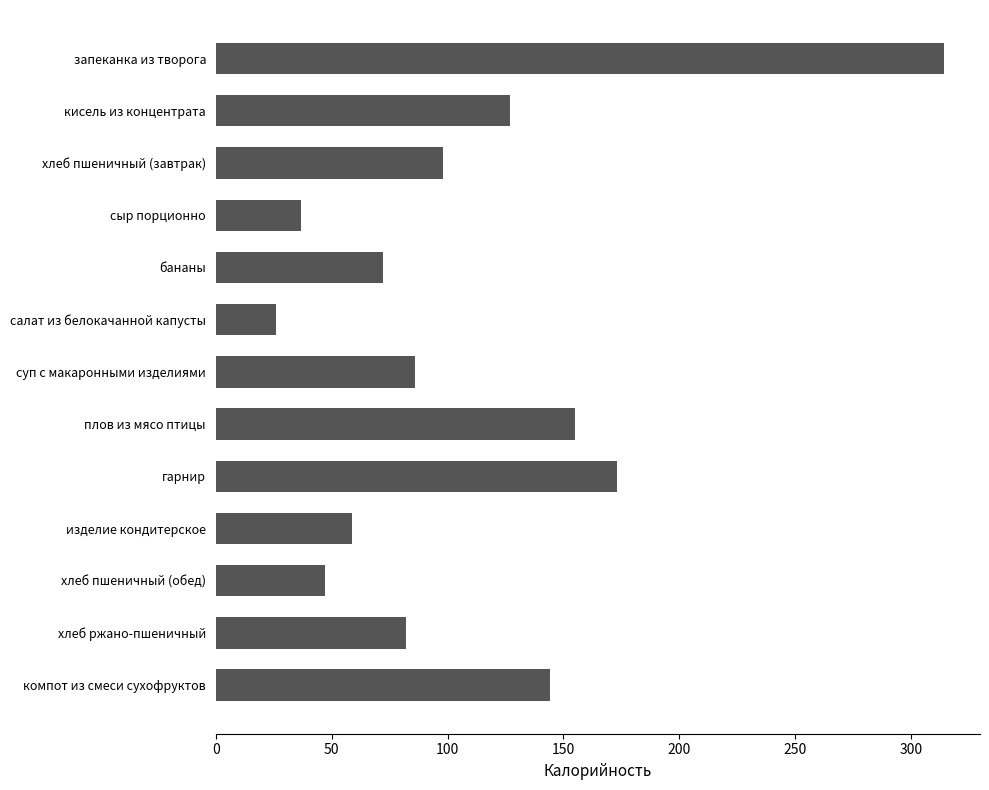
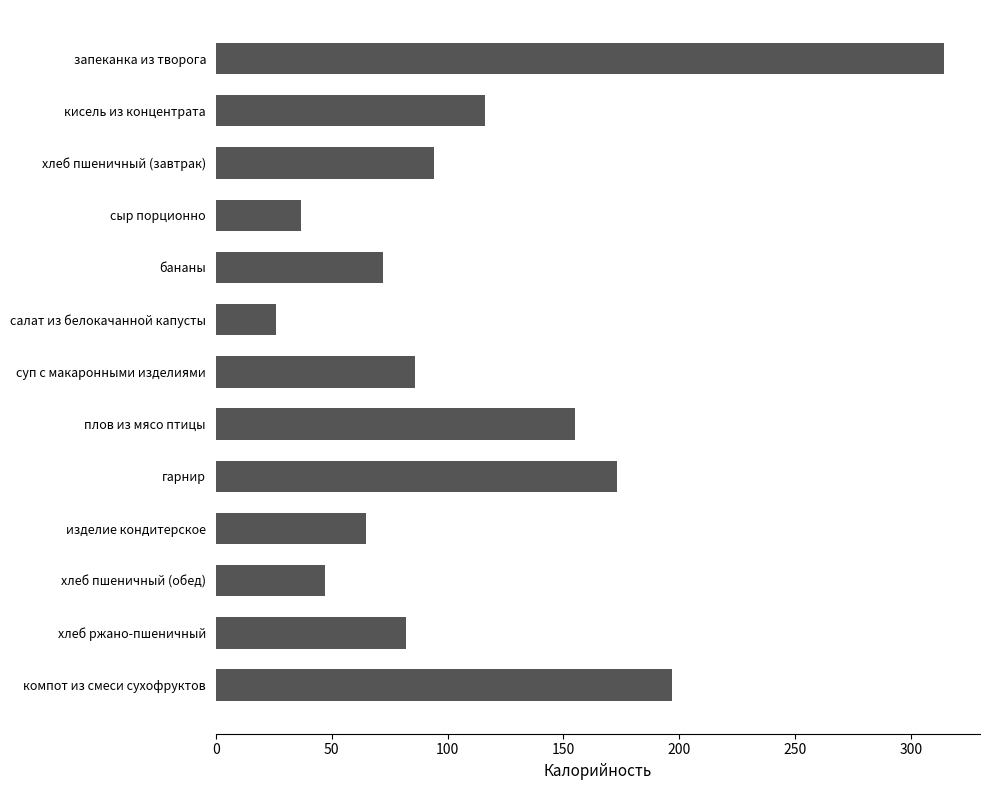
кисель из концентрата: 127 -> 116
хлеб пшеничный (завтрак): 98 -> 94
изделие кондитерское: 59 -> 65
компот из смеси сухофруктов: 144 -> 197
